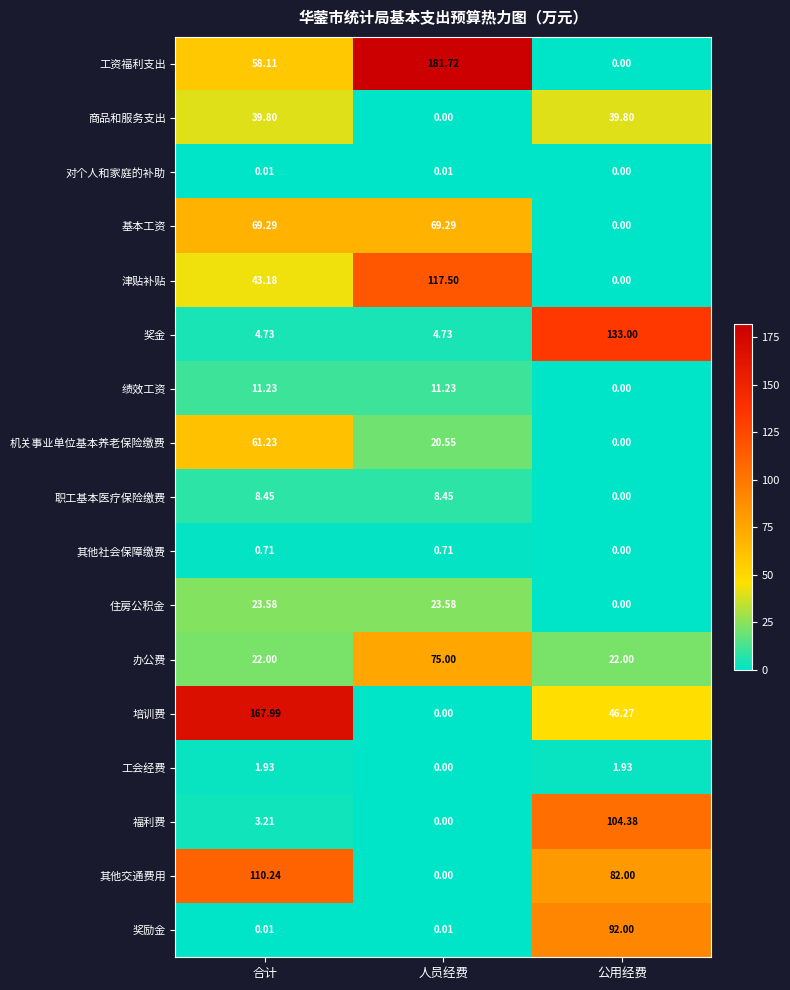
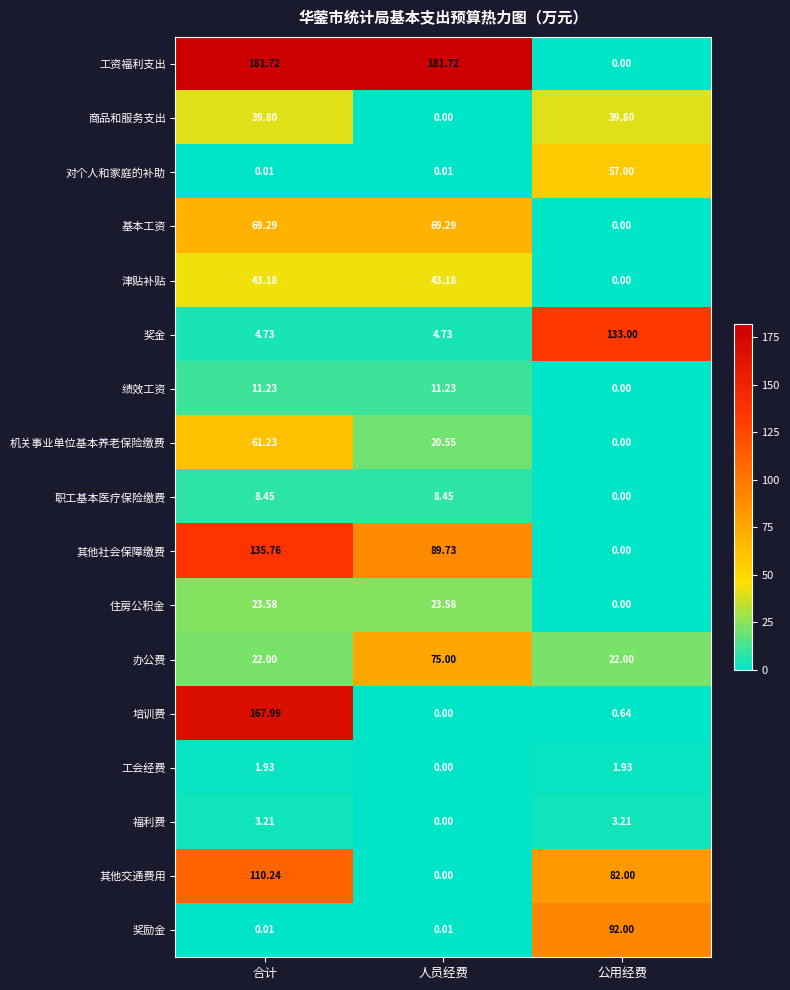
工资福利支出, 合计: 58.11 -> 181.72
对个人和家庭的补助, 公用经费: 0.00 -> 57.00
津贴补贴, 人员经费: 117.50 -> 43.18
其他社会保障缴费, 合计: 0.71 -> 135.76
其他社会保障缴费, 人员经费: 0.71 -> 89.73
培训费, 公用经费: 46.27 -> 0.64
福利费, 公用经费: 104.38 -> 3.21
